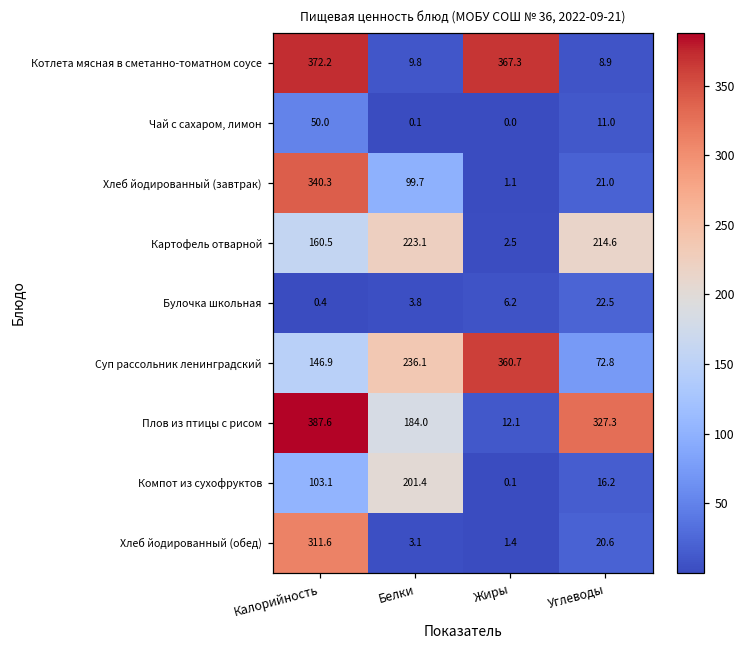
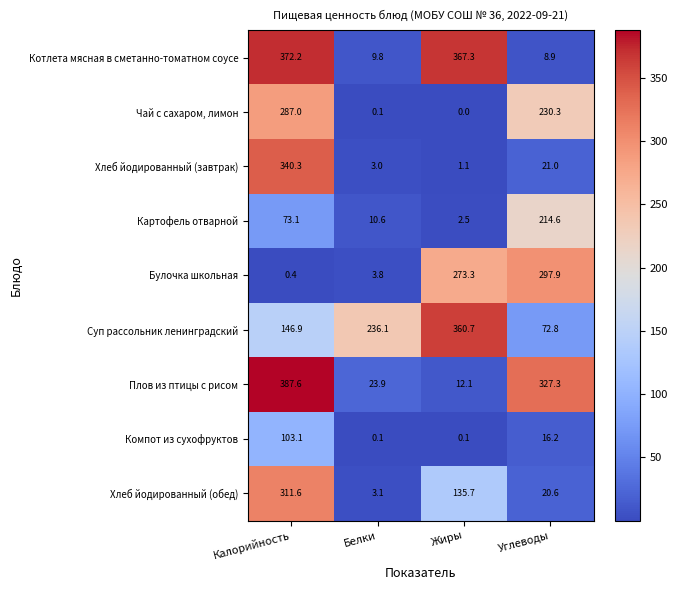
Чай с сахаром, лимон, Калорийность: 50.0 -> 287.0
Чай с сахаром, лимон, Углеводы: 11.0 -> 230.3
Хлеб йодированный (завтрак), Белки: 99.7 -> 3.0
Картофель отварной, Калорийность: 160.5 -> 73.1
Картофель отварной, Белки: 223.1 -> 10.6
Булочка школьная, Жиры: 6.2 -> 273.3
Булочка школьная, Углеводы: 22.5 -> 297.9
Плов из птицы с рисом, Белки: 184.0 -> 23.9
Компот из сухофруктов, Белки: 201.4 -> 0.1
Хлеб йодированный (обед), Жиры: 1.4 -> 135.7
